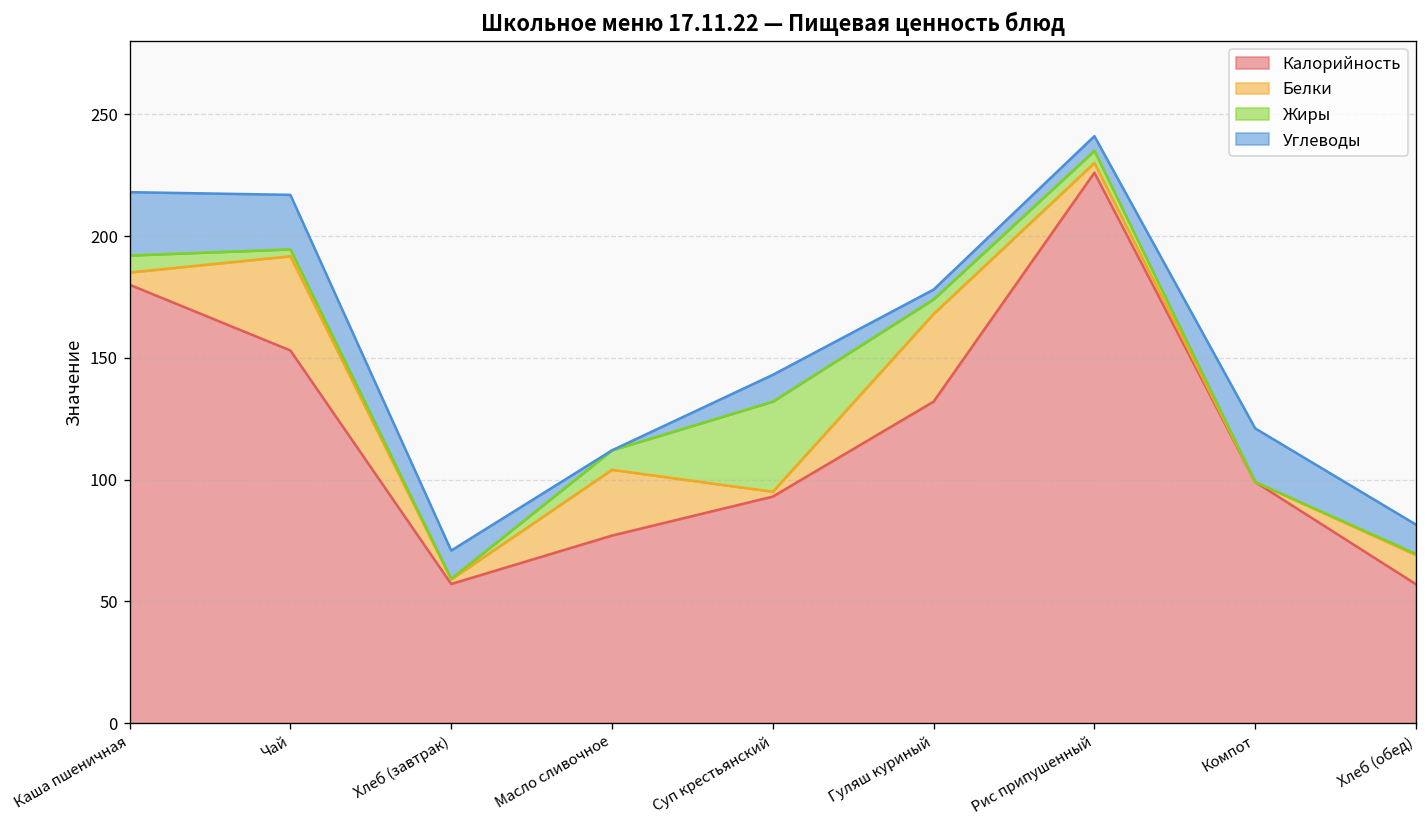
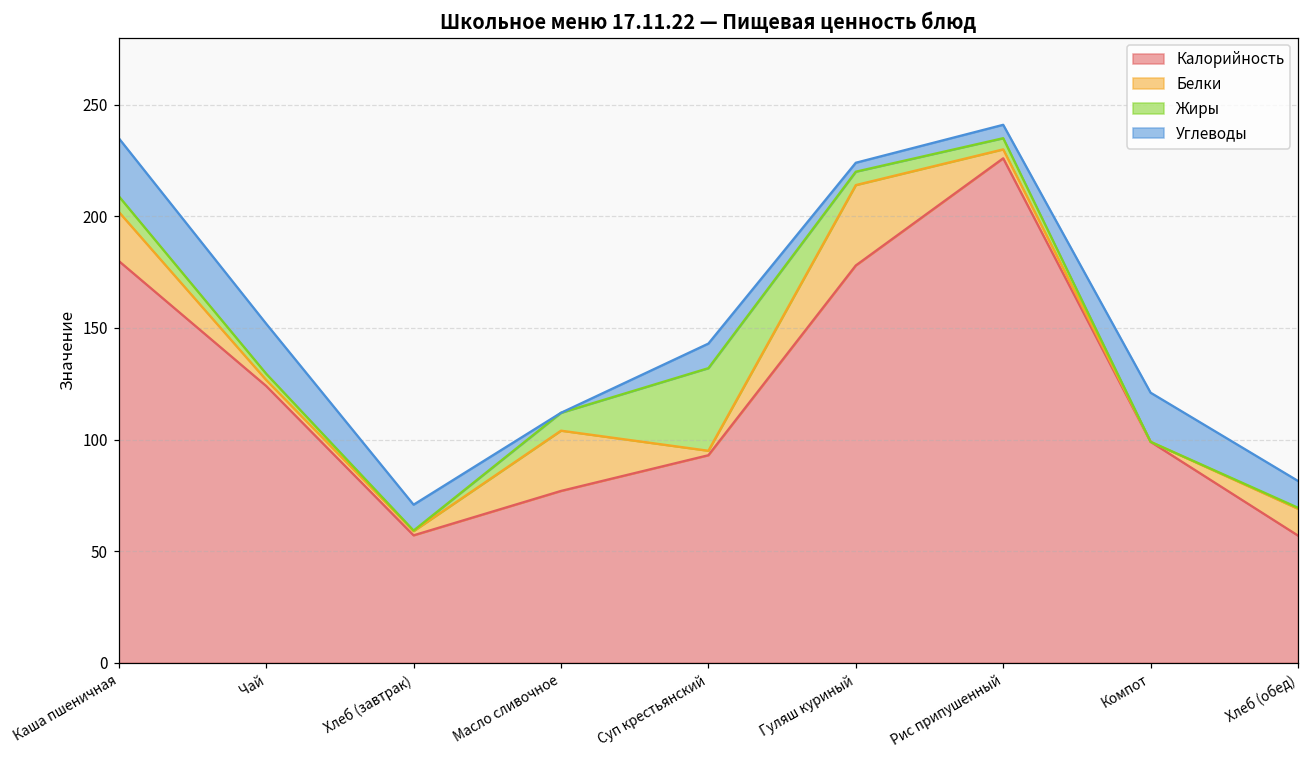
Белки, Каша пшеничная: 5 -> 22
Калорийность, Чай: 153 -> 124
Белки, Чай: 39 -> 3
Калорийность, Гуляш куриный: 132 -> 178
